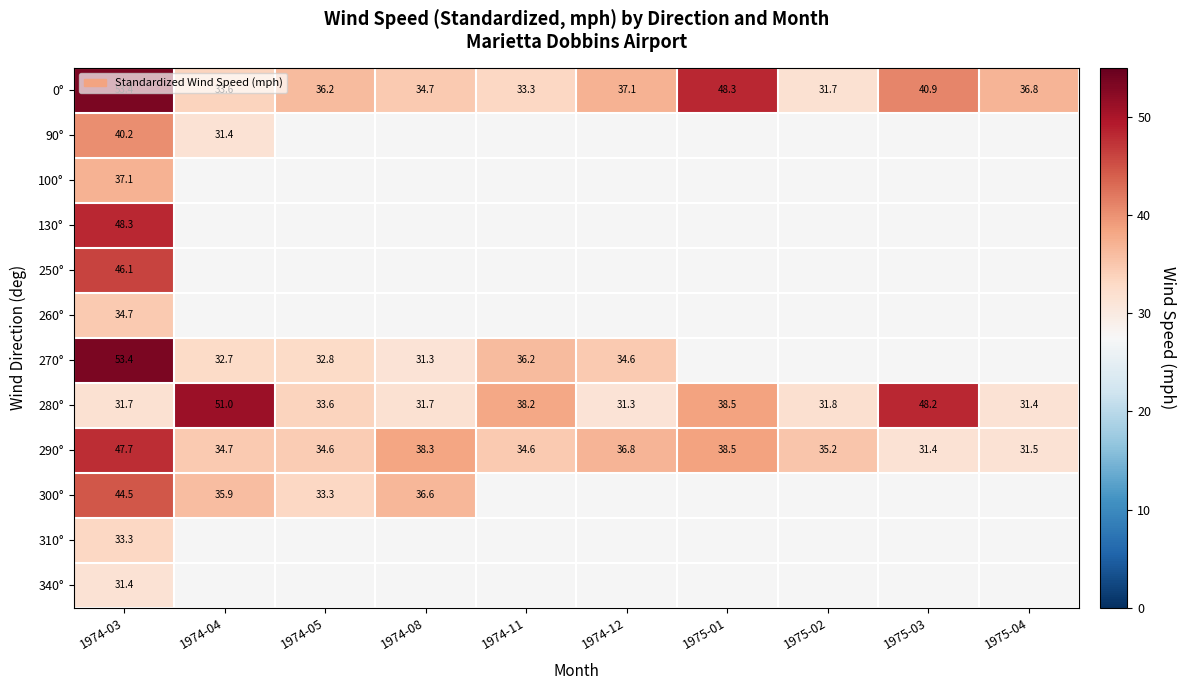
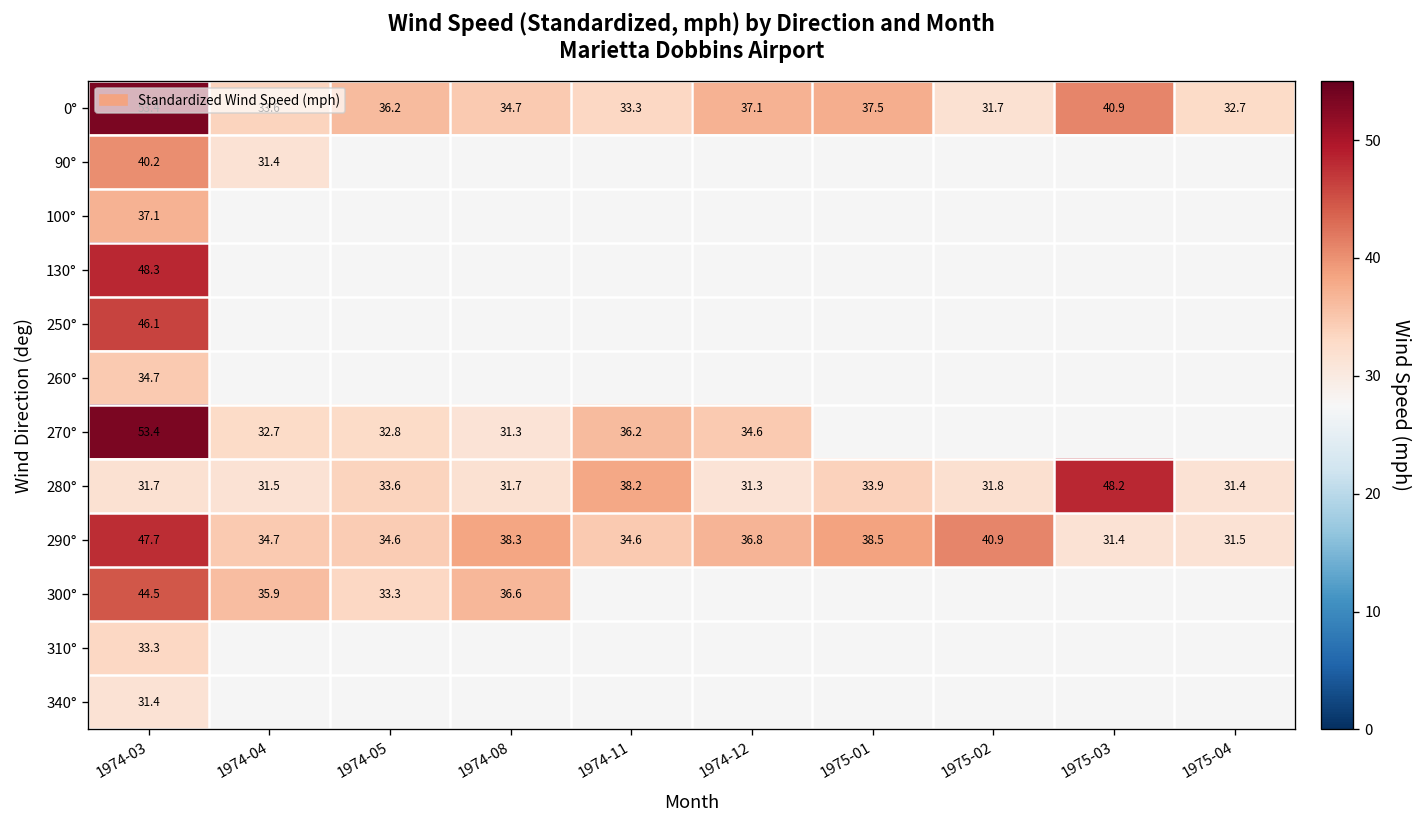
0°, 1975-01: 48.3 -> 37.5
0°, 1975-04: 36.8 -> 32.7
280°, 1974-04: 51.0 -> 31.5
280°, 1975-01: 38.5 -> 33.9
290°, 1975-02: 35.2 -> 40.9
